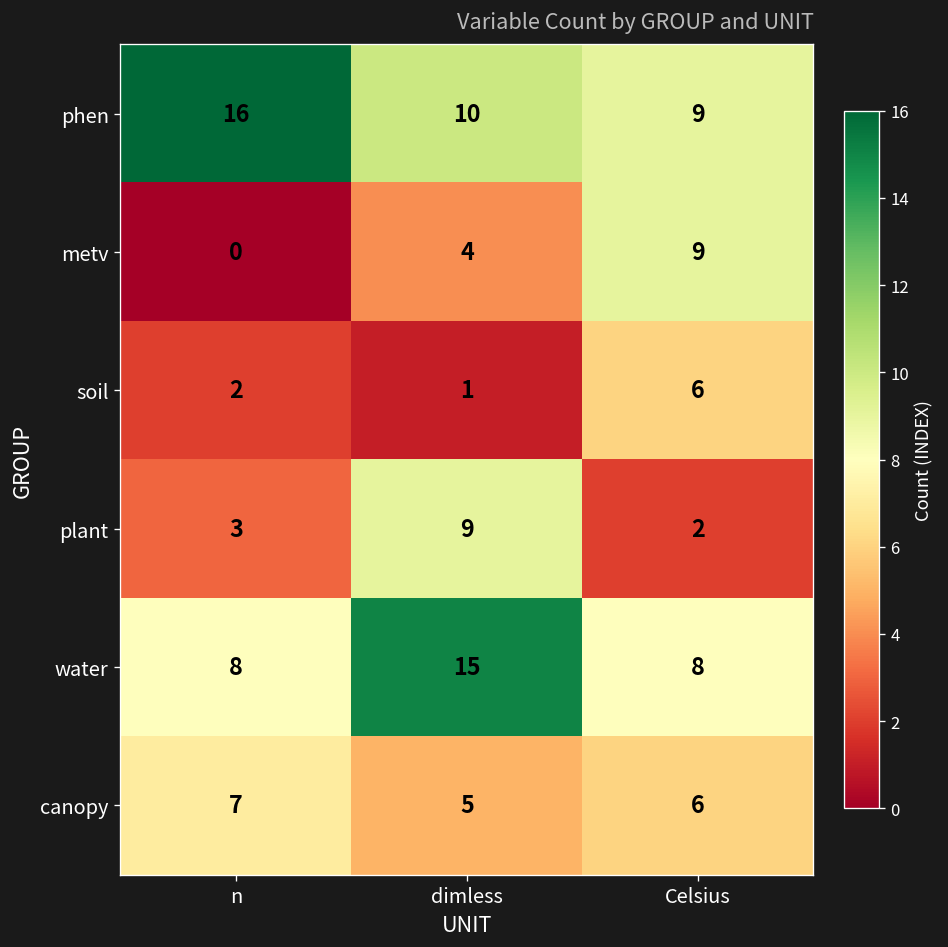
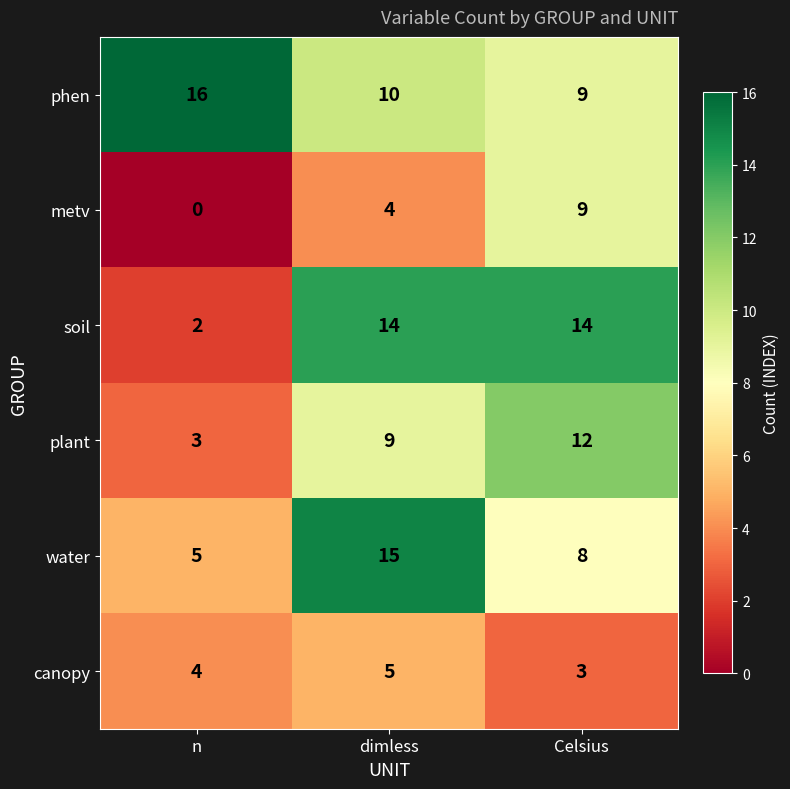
soil, dimless: 1 -> 14
soil, Celsius: 6 -> 14
plant, Celsius: 2 -> 12
water, n: 8 -> 5
canopy, n: 7 -> 4
canopy, Celsius: 6 -> 3
